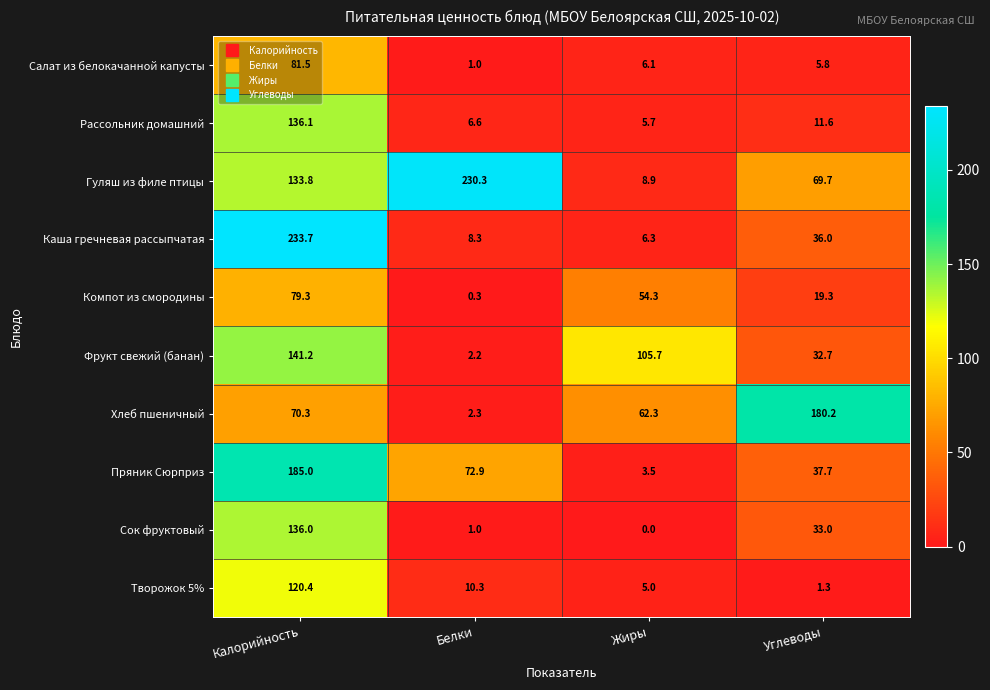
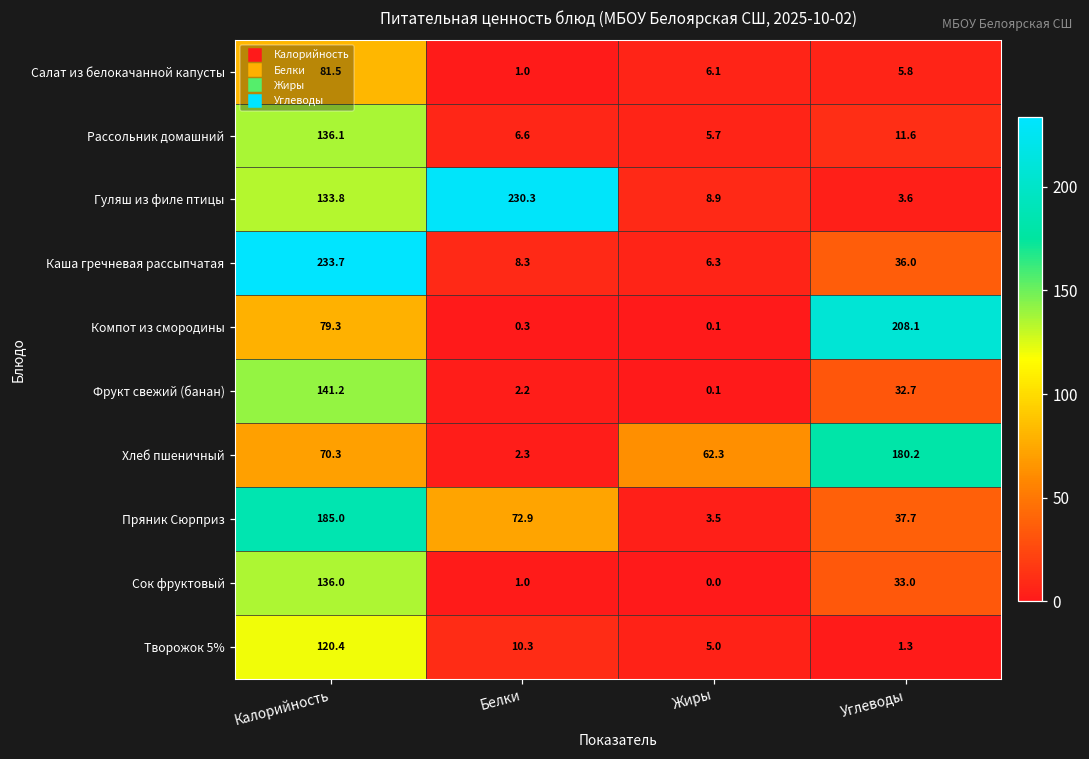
Гуляш из филе птицы, Углеводы: 69.7 -> 3.6
Компот из смородины, Жиры: 54.3 -> 0.1
Компот из смородины, Углеводы: 19.3 -> 208.1
Фрукт свежий (банан), Жиры: 105.7 -> 0.1
